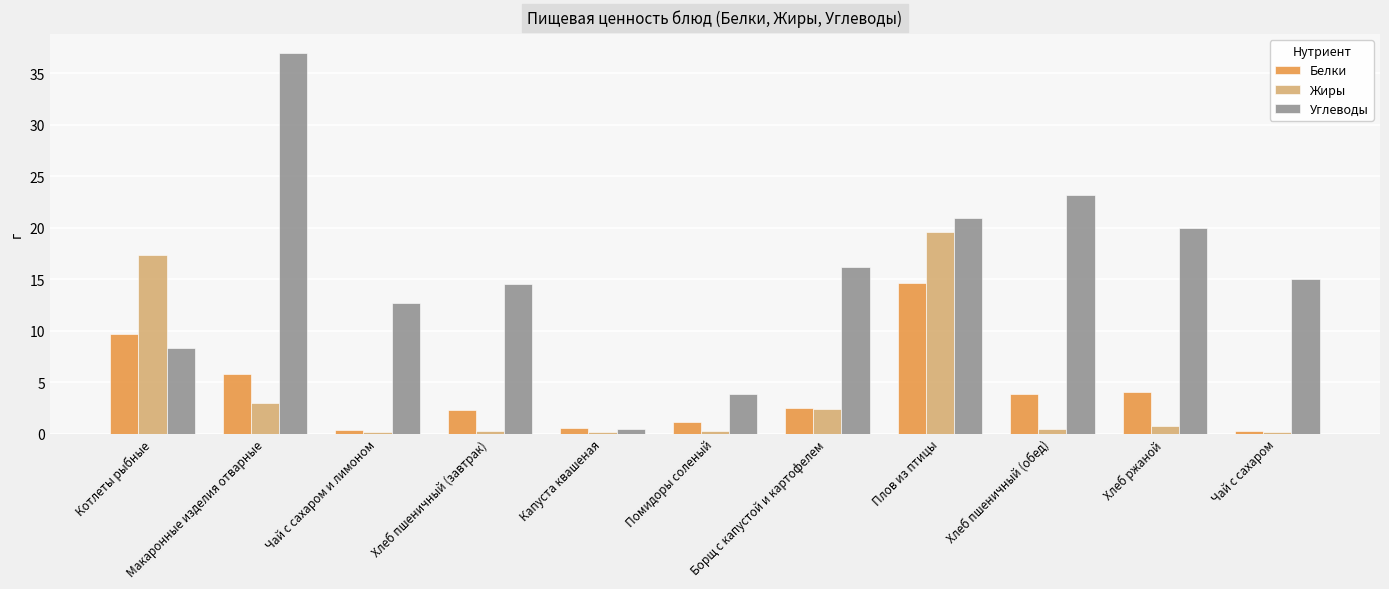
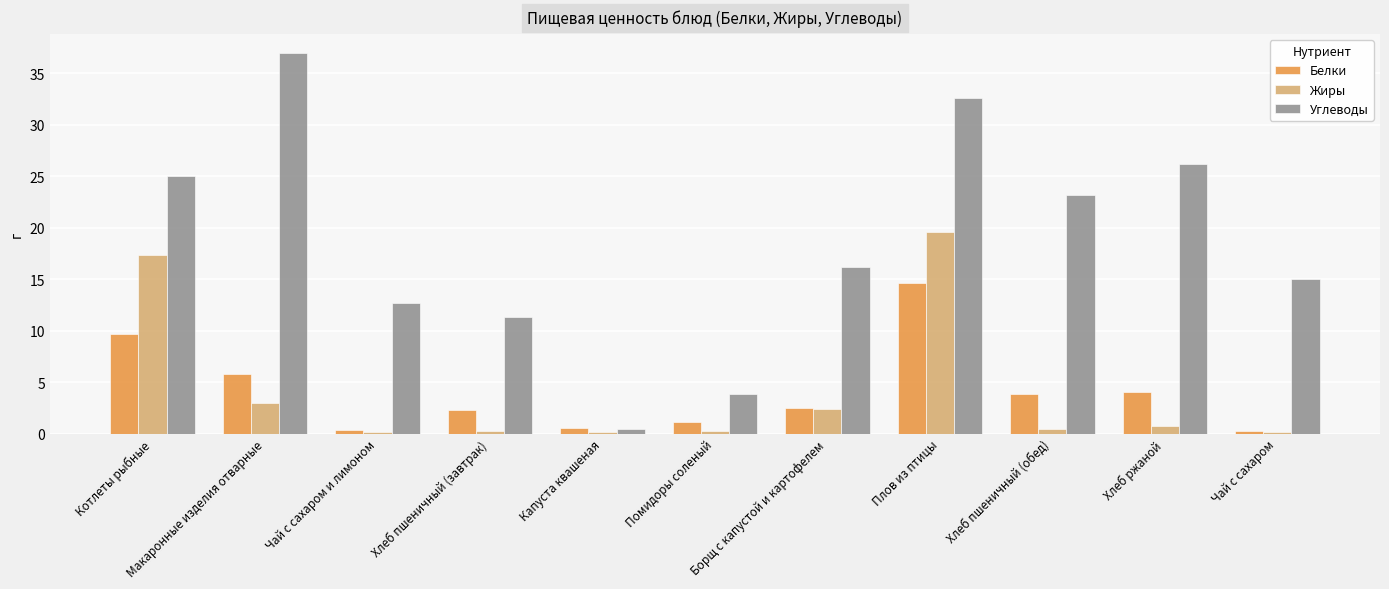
Углеводы, Котлеты рыбные: 8.3 -> 25.0
Углеводы, Хлеб пшеничный (завтрак): 14.5 -> 11.3
Углеводы, Плов из птицы: 21.0 -> 32.6
Углеводы, Хлеб ржаной: 20.0 -> 26.2
